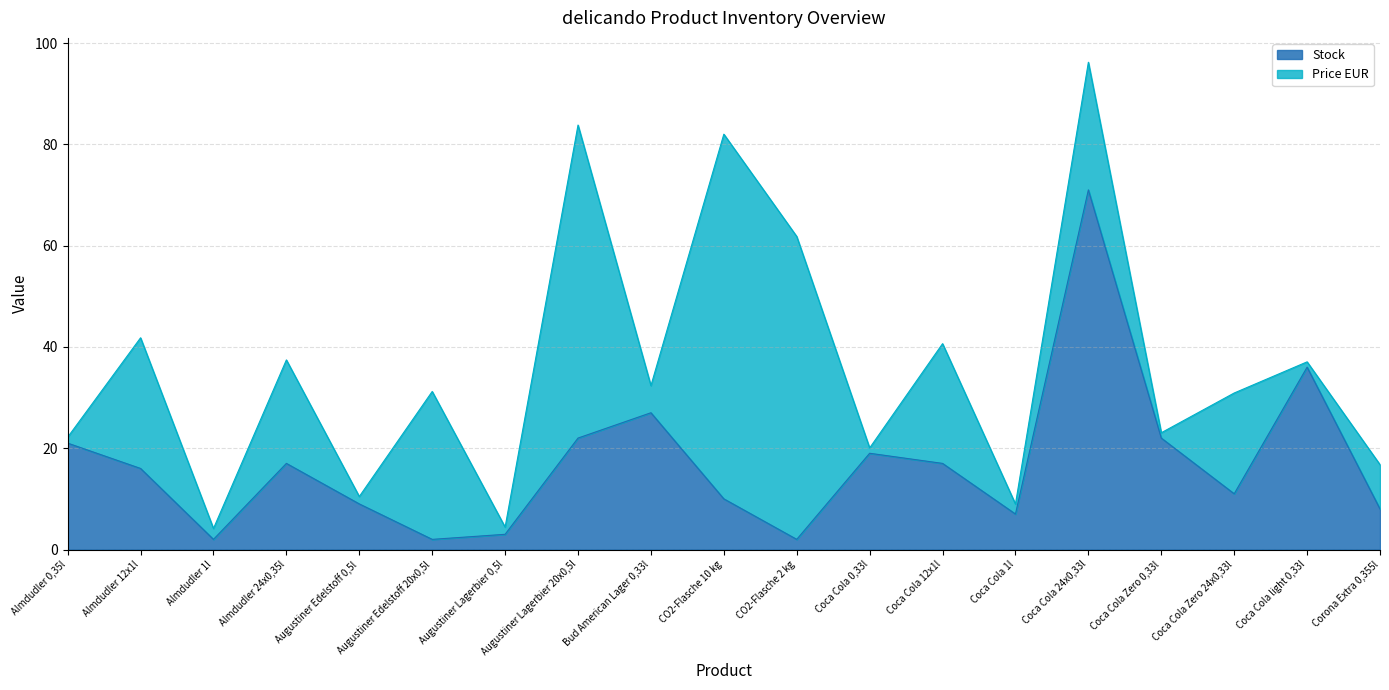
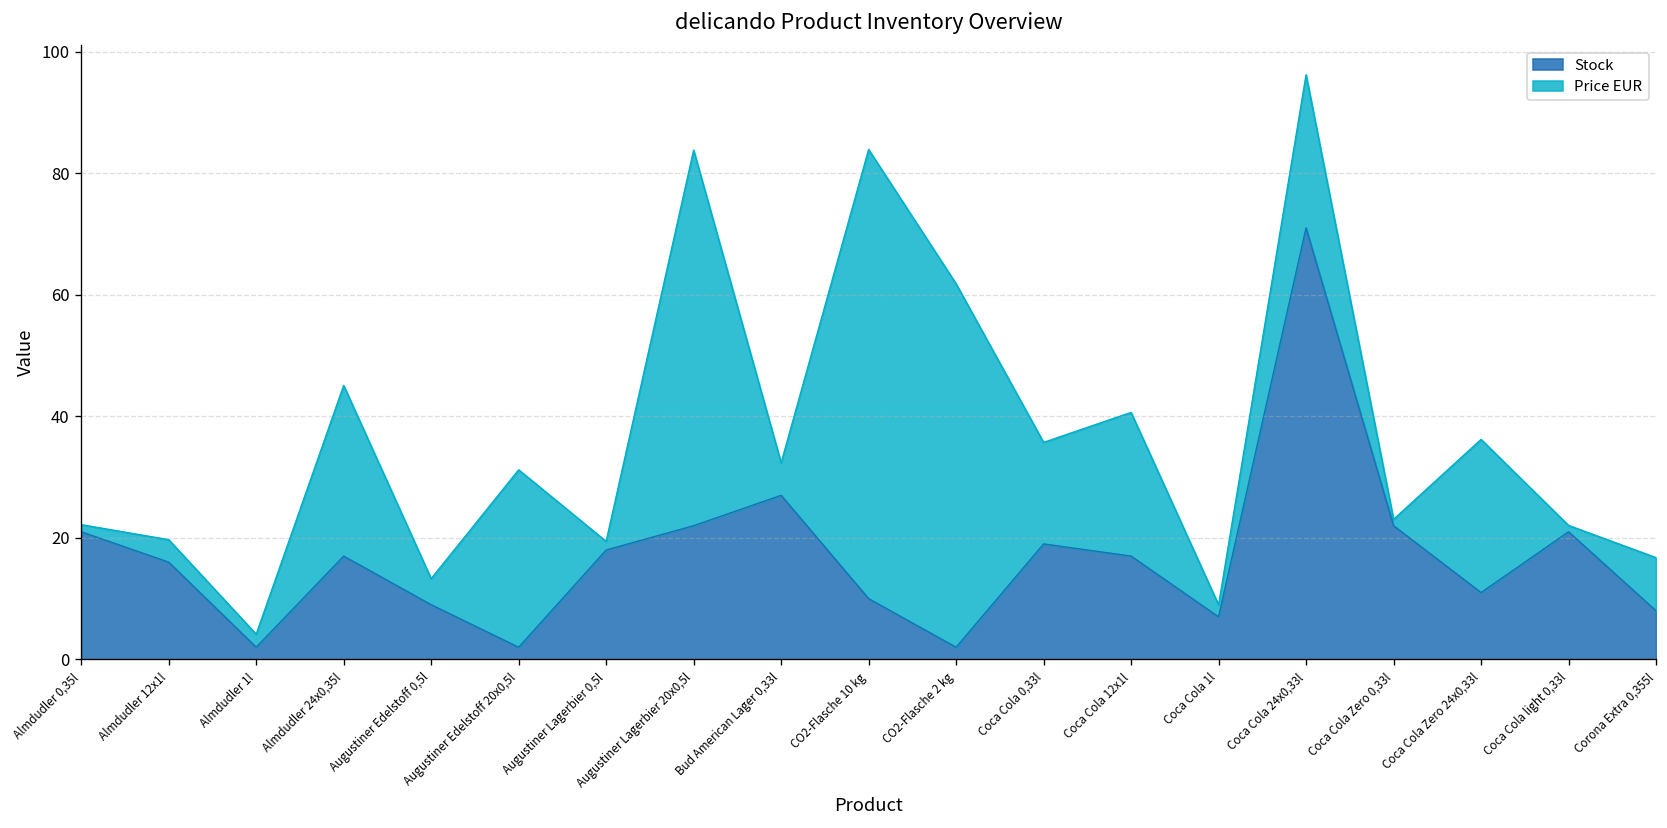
Price EUR, Almdudler 12x1l: 26 -> 4
Price EUR, Almdudler 24x0,35l: 20 -> 28
Price EUR, Augustiner Edelstoff 0,5l: 1 -> 4
Stock, Augustiner Lagerbier 0,5l: 3 -> 18
Price EUR, CO2-Flasche 10 kg: 72 -> 74
Price EUR, Coca Cola 0,33l: 1 -> 17
Price EUR, Coca Cola Zero 24x0,33l: 20 -> 25
Stock, Coca Cola light 0,33l: 36 -> 21
